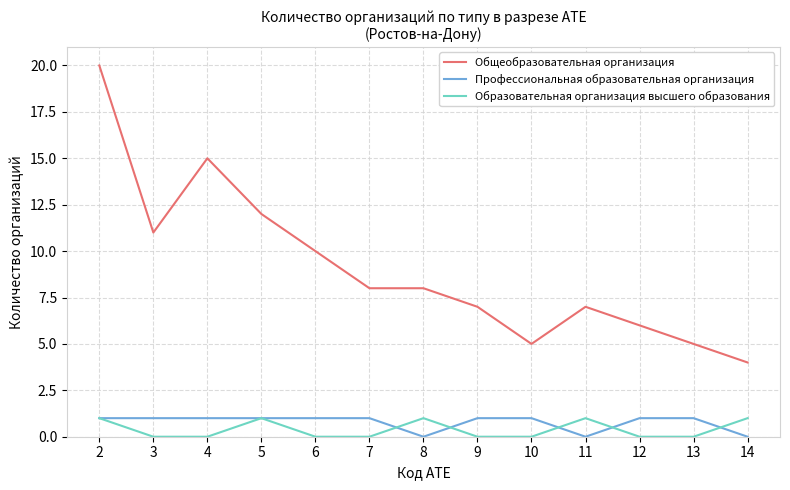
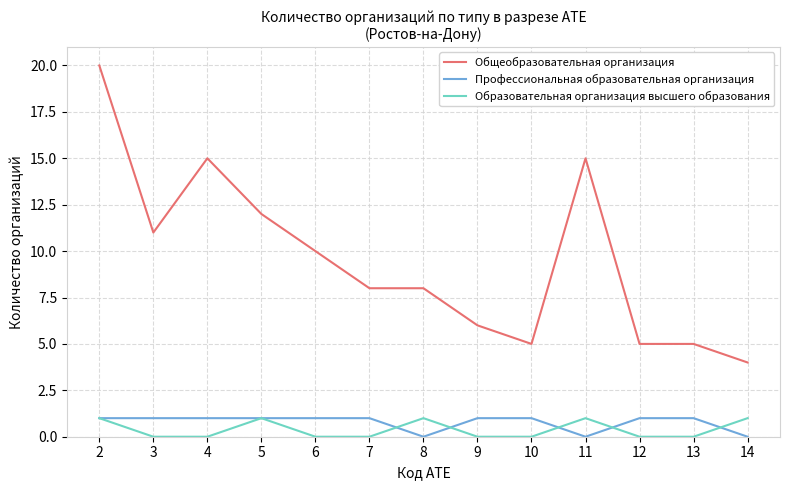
Общеобразовательная организация, 9: 7 -> 6
Общеобразовательная организация, 11: 7 -> 15
Общеобразовательная организация, 12: 6 -> 5
